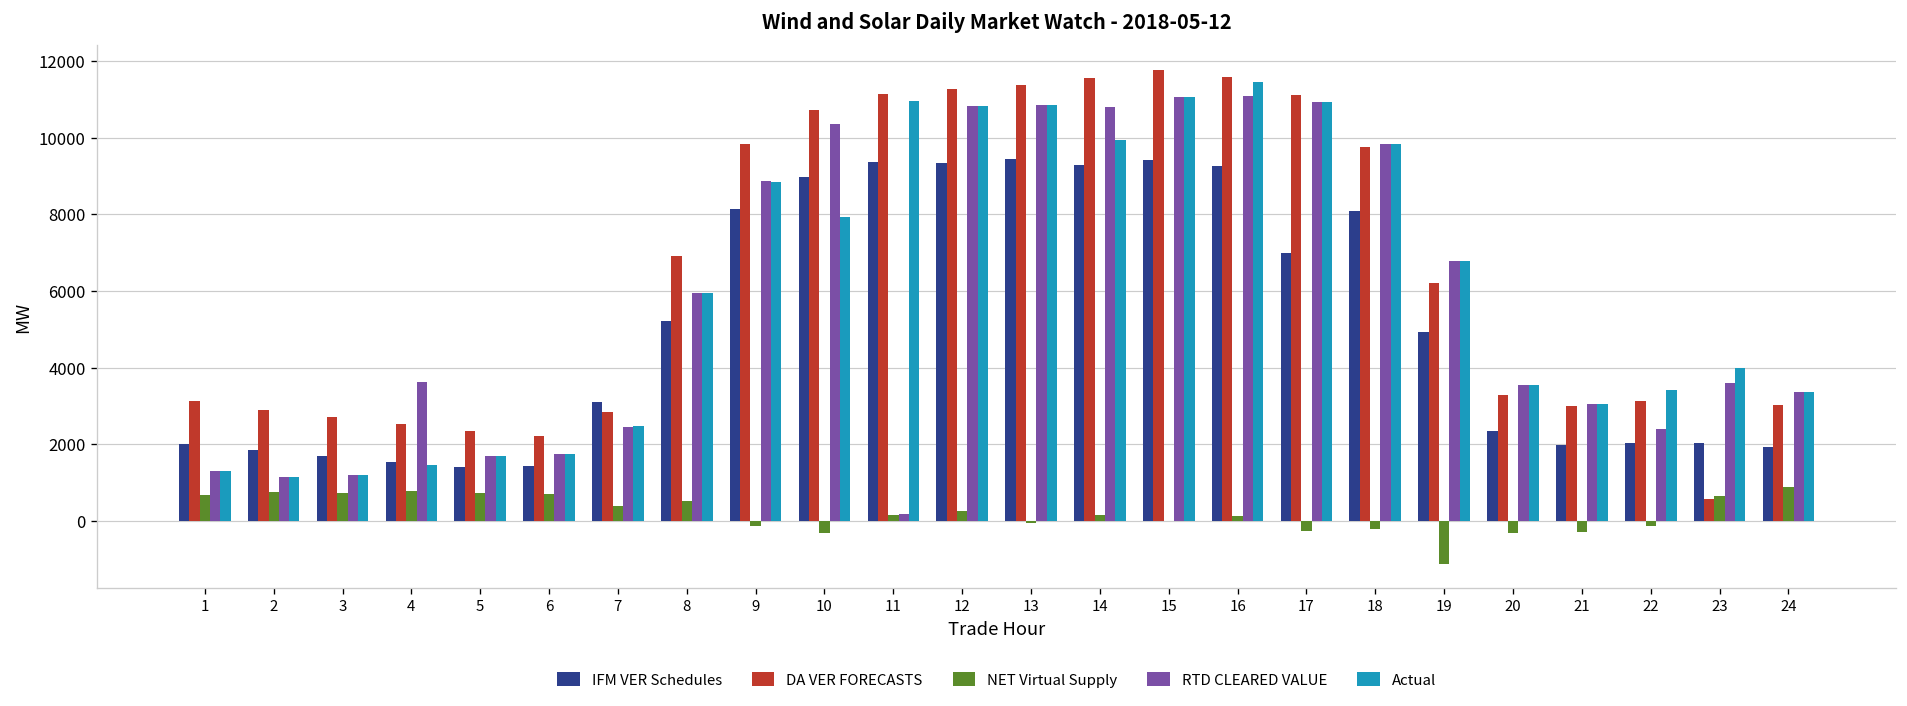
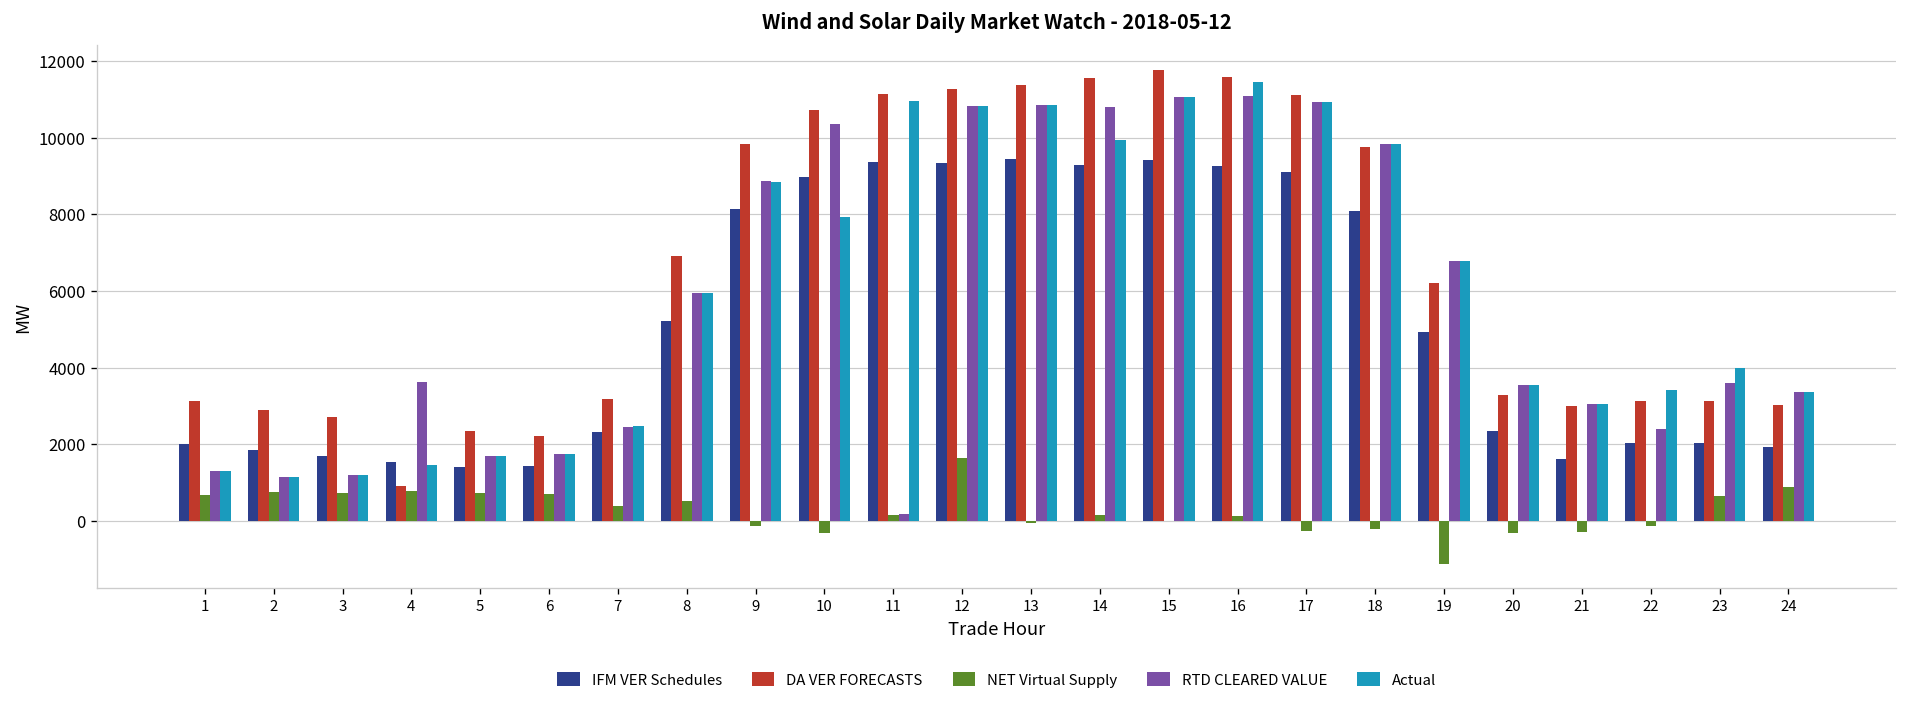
DA VER FORECASTS, 4: 2500 -> 900
IFM VER Schedules, 7: 3100 -> 2300
DA VER FORECASTS, 7: 2900 -> 3200
NET Virtual Supply, 12: 300 -> 1600
IFM VER Schedules, 17: 7000 -> 9100
IFM VER Schedules, 21: 2000 -> 1600
DA VER FORECASTS, 23: 600 -> 3100
